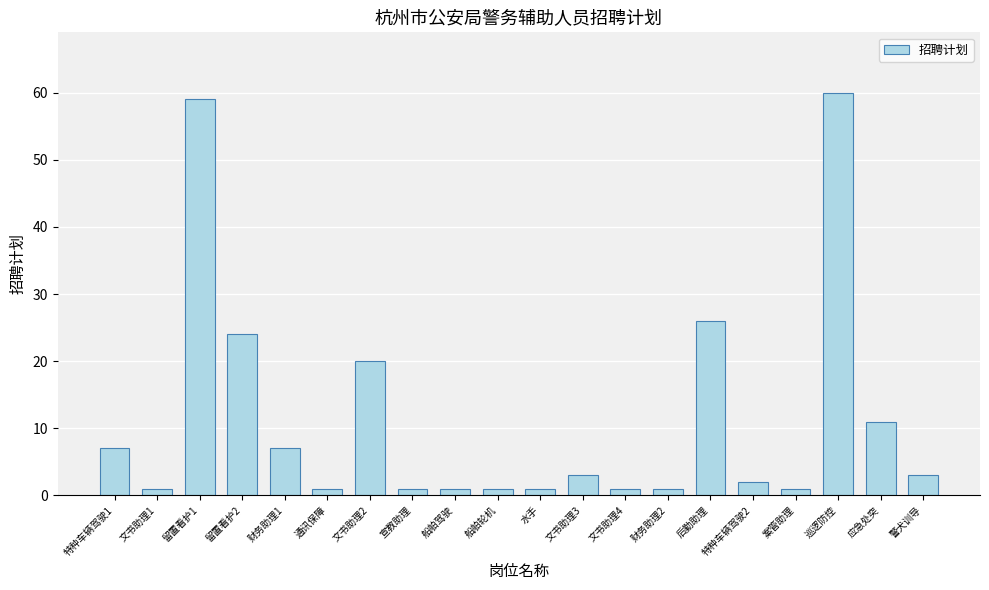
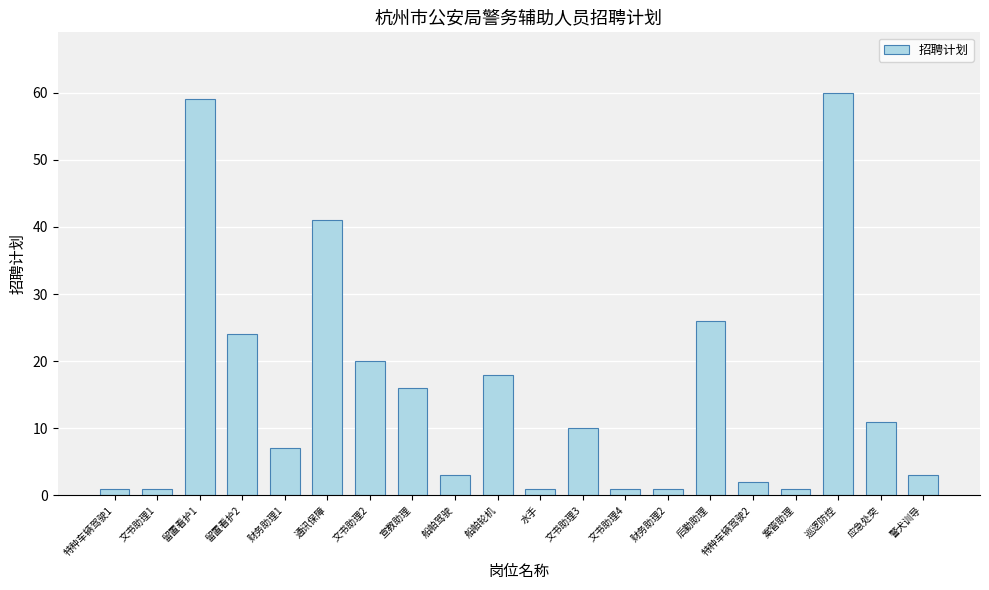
特种车辆驾驶1: 7 -> 1
通讯保障: 1 -> 41
宣教助理: 1 -> 16
船舶驾驶: 1 -> 3
船舶轮机: 1 -> 18
文书助理3: 3 -> 10
